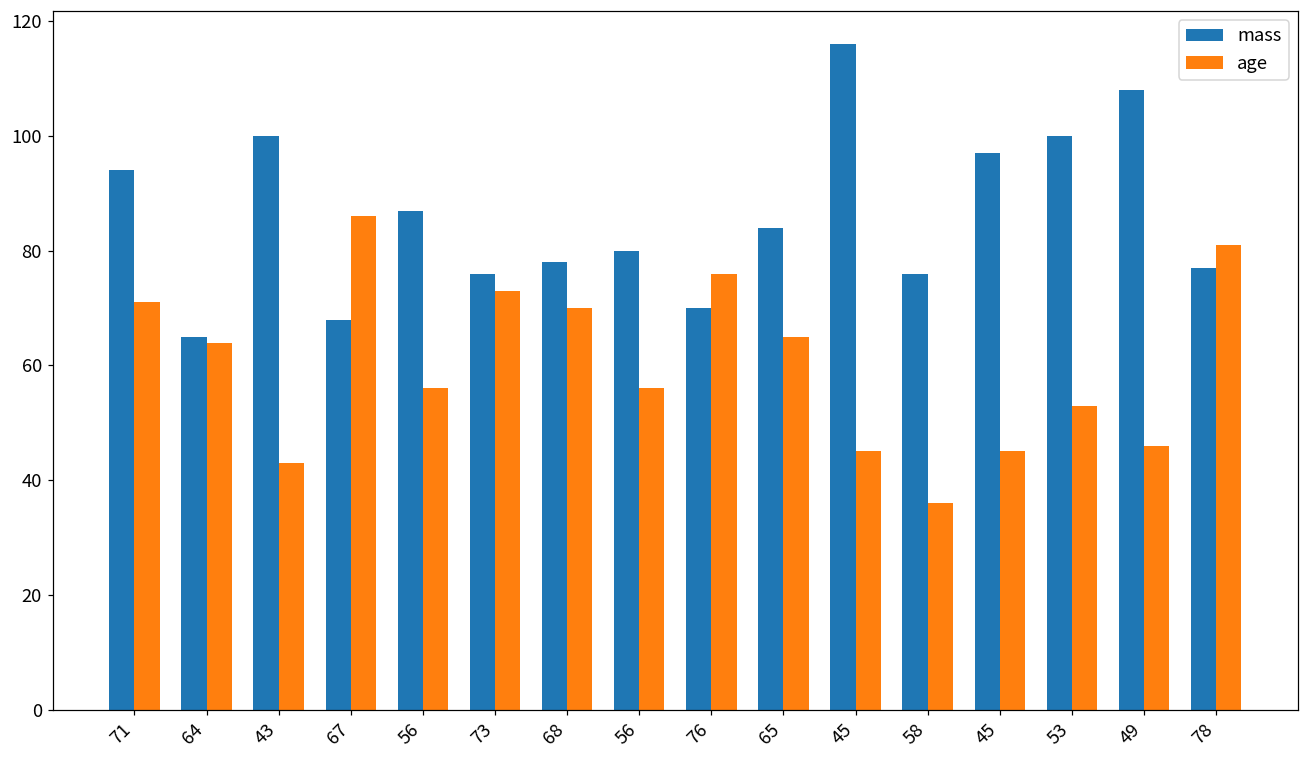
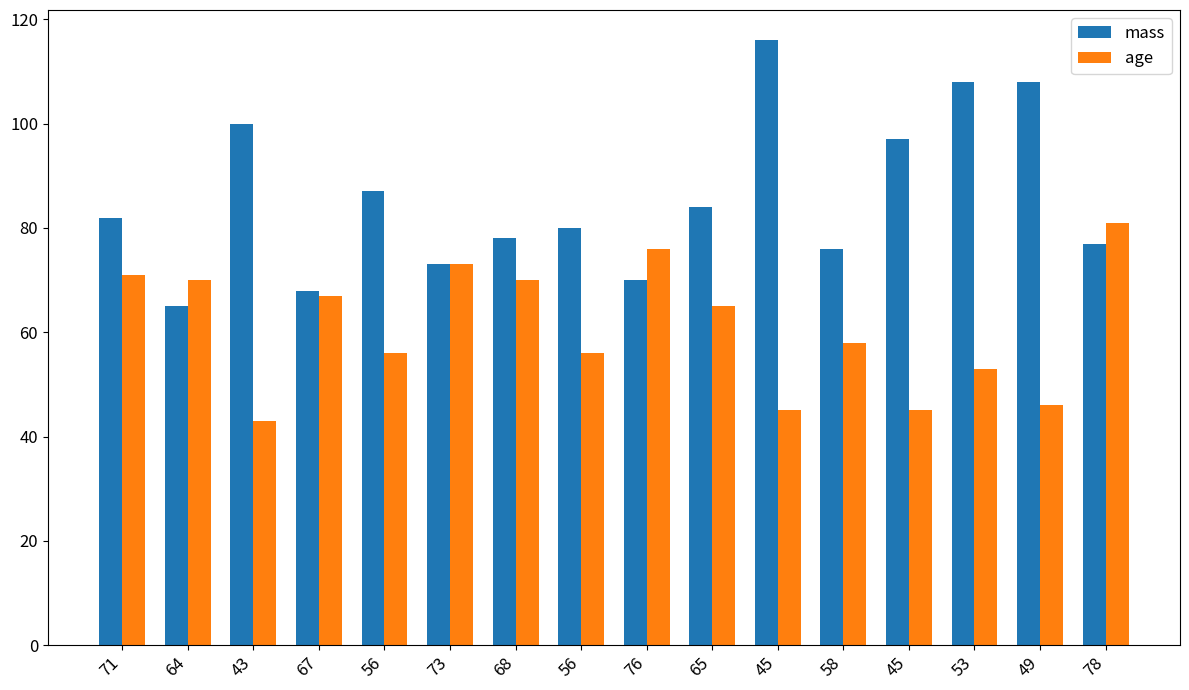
mass, 71: 94 -> 82
age, 64: 64 -> 70
age, 67: 86 -> 67
mass, 73: 76 -> 73
age, 58: 36 -> 58
mass, 53: 100 -> 108
